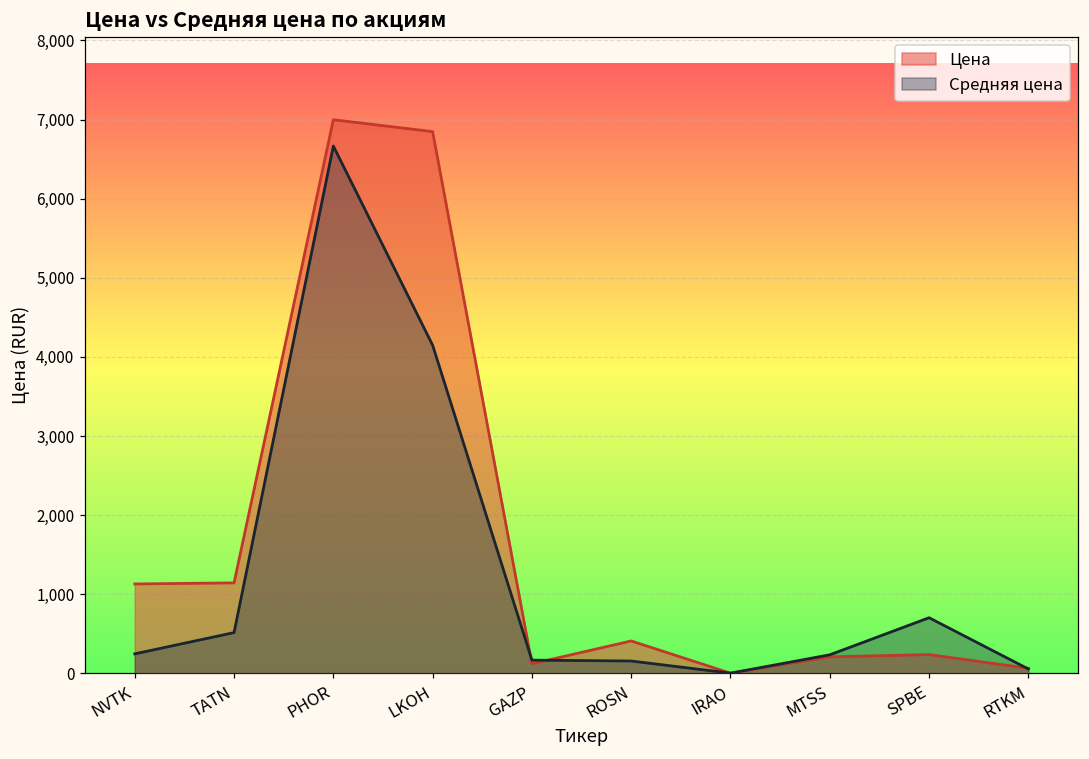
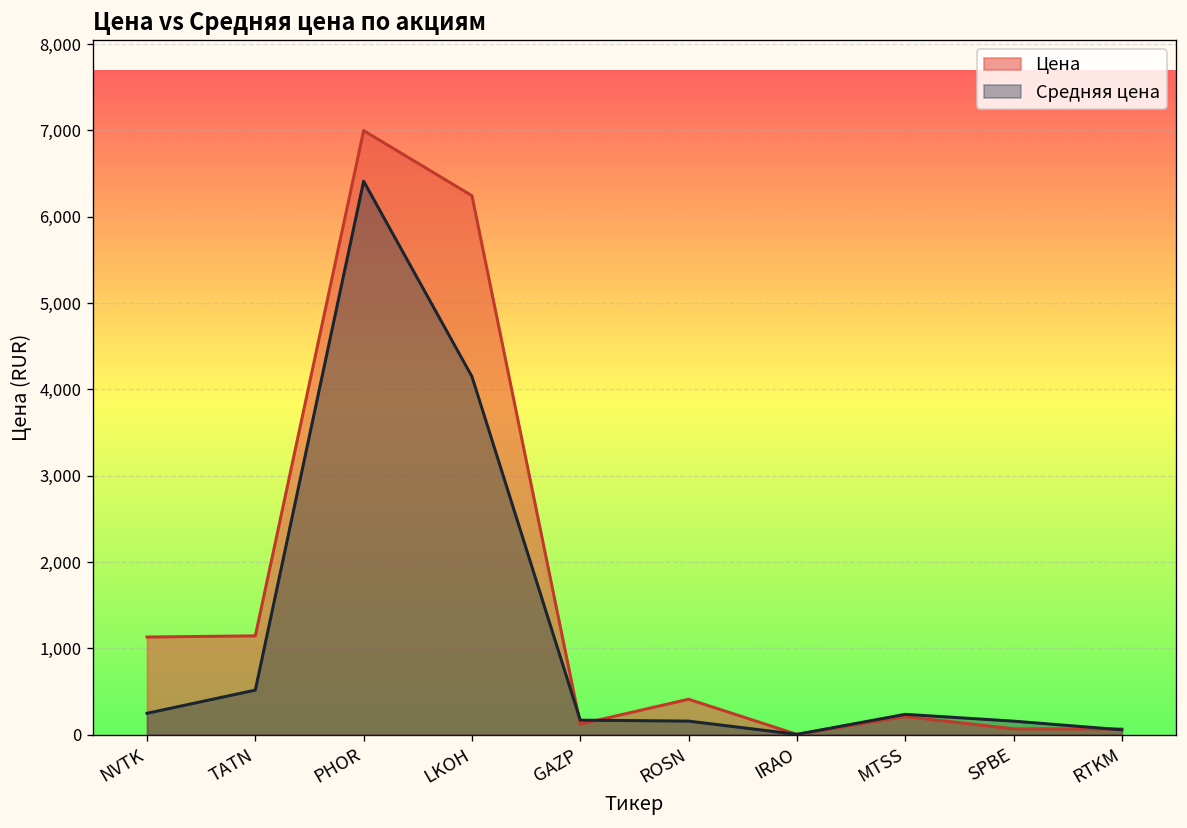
Средняя цена, PHOR: 6,700 -> 6,400
Цена, LKOH: 6,800 -> 6,200
Цена, SPBE: 200 -> 100
Средняя цена, SPBE: 700 -> 200
